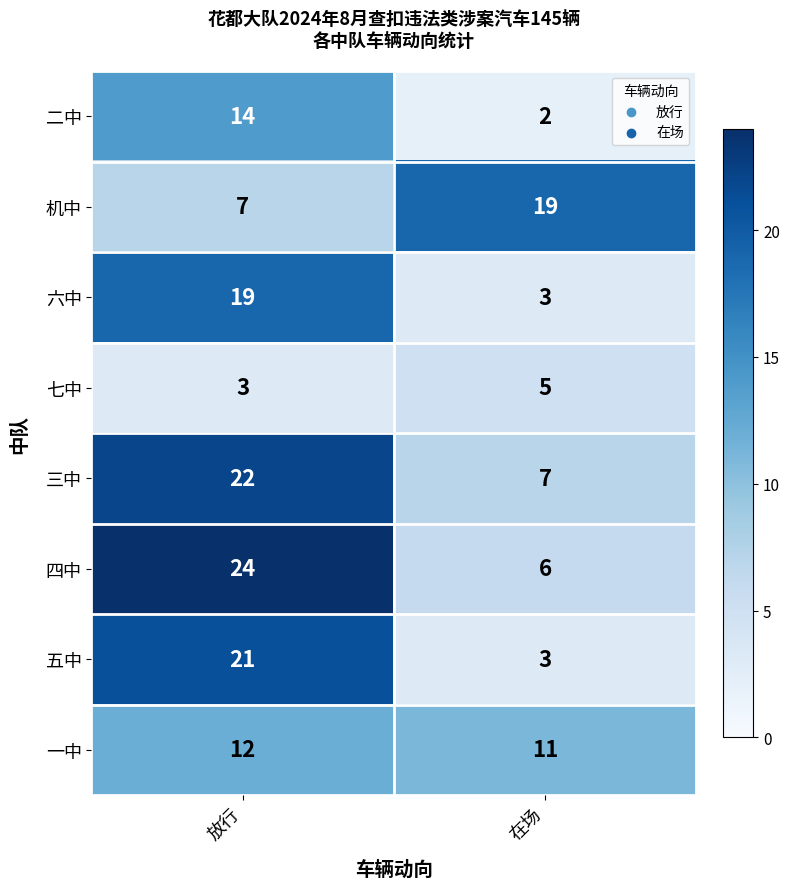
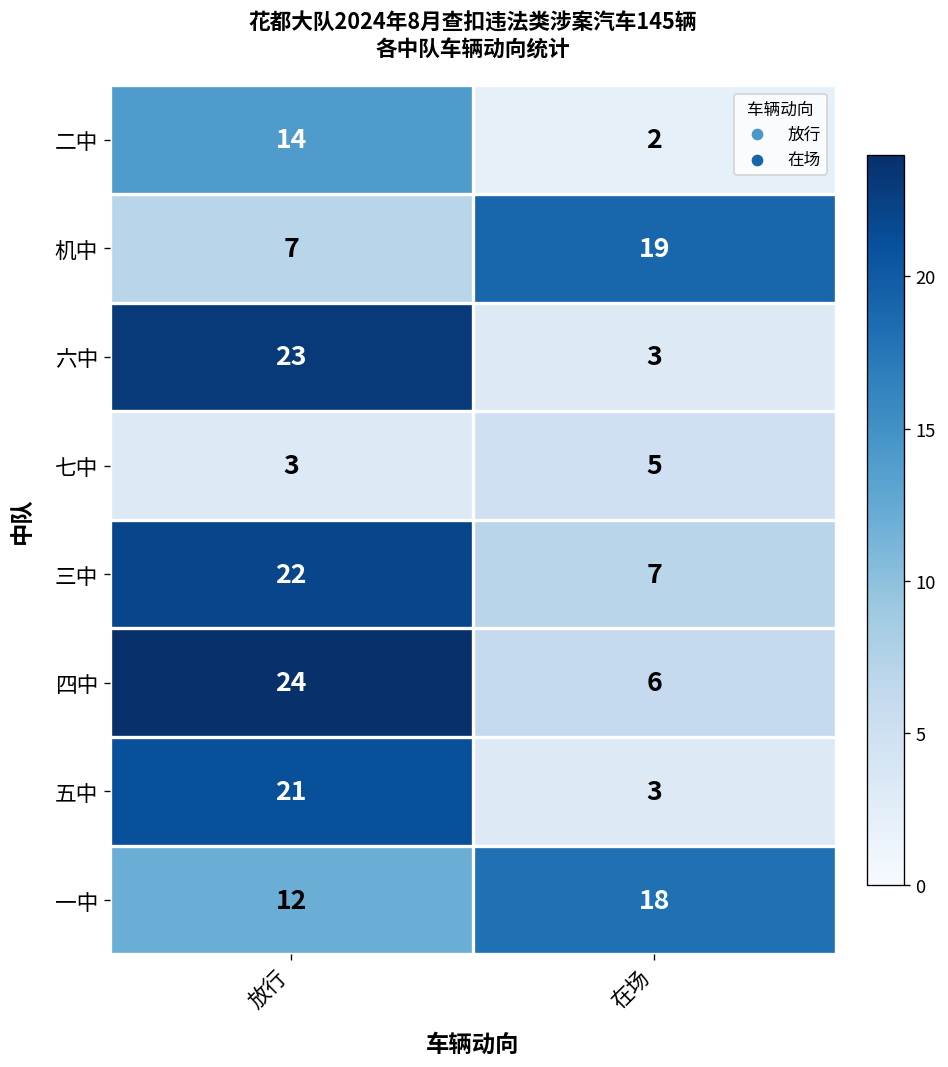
六中, 放行: 19 -> 23
一中, 在场: 11 -> 18
